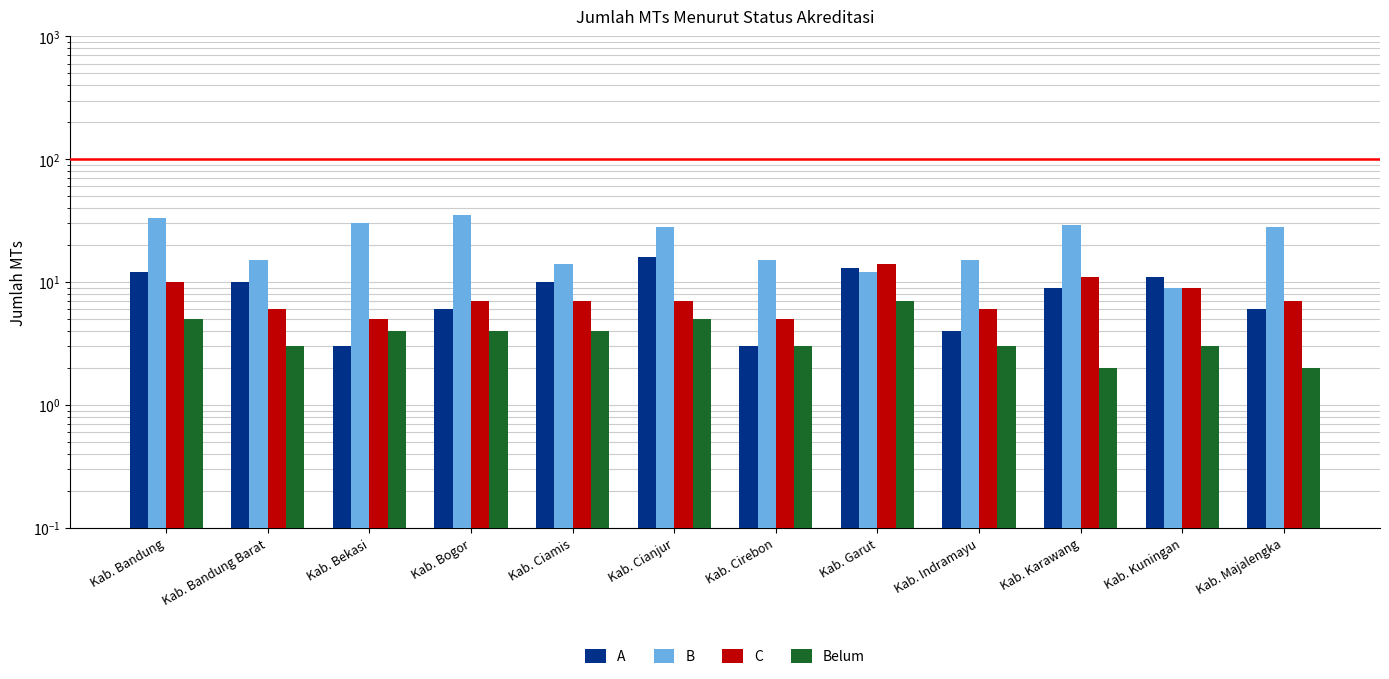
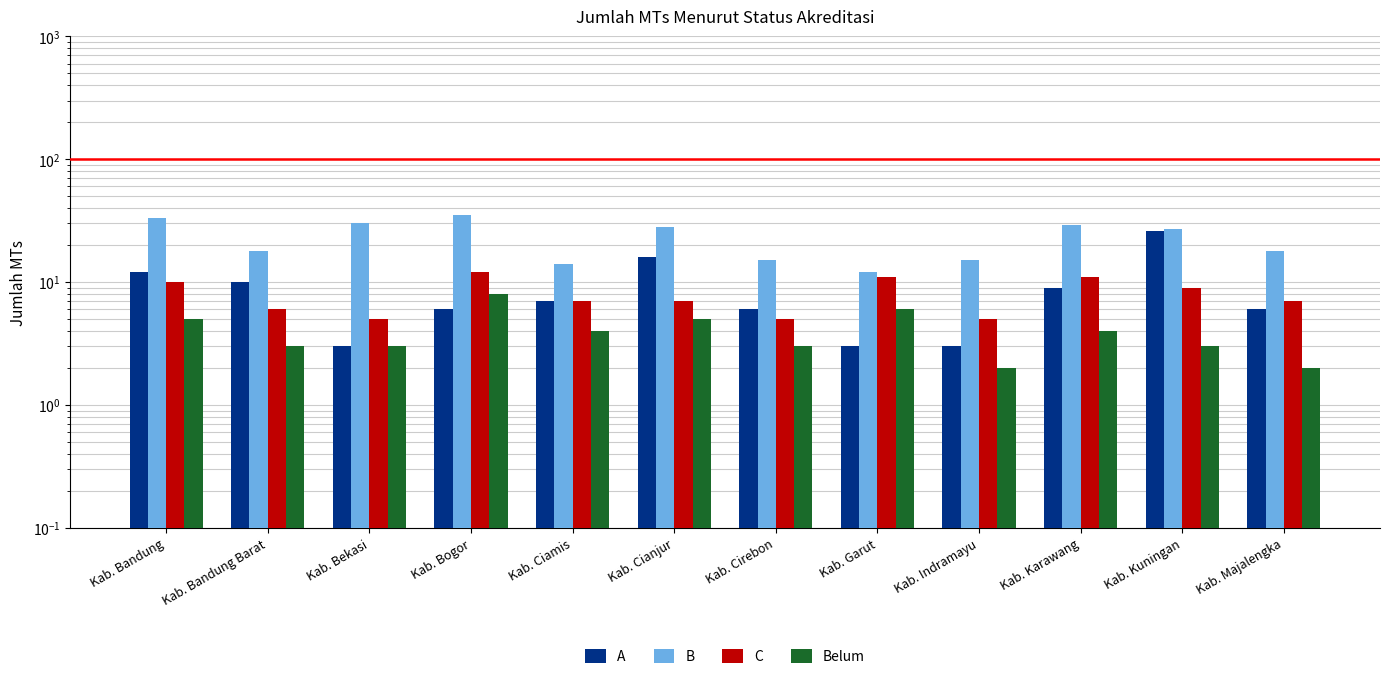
B, Kab. Bandung Barat: 15 -> 18
Belum, Kab. Bekasi: 4 -> 3
C, Kab. Bogor: 7 -> 12
Belum, Kab. Bogor: 4 -> 8
A, Kab. Ciamis: 10 -> 7
A, Kab. Cirebon: 3 -> 6
A, Kab. Garut: 13 -> 3
C, Kab. Garut: 14 -> 11
Belum, Kab. Garut: 7 -> 6
A, Kab. Indramayu: 4 -> 3
C, Kab. Indramayu: 6 -> 5
Belum, Kab. Indramayu: 3 -> 2
Belum, Kab. Karawang: 2 -> 4
A, Kab. Kuningan: 11 -> 26
B, Kab. Kuningan: 9 -> 27
B, Kab. Majalengka: 28 -> 18
